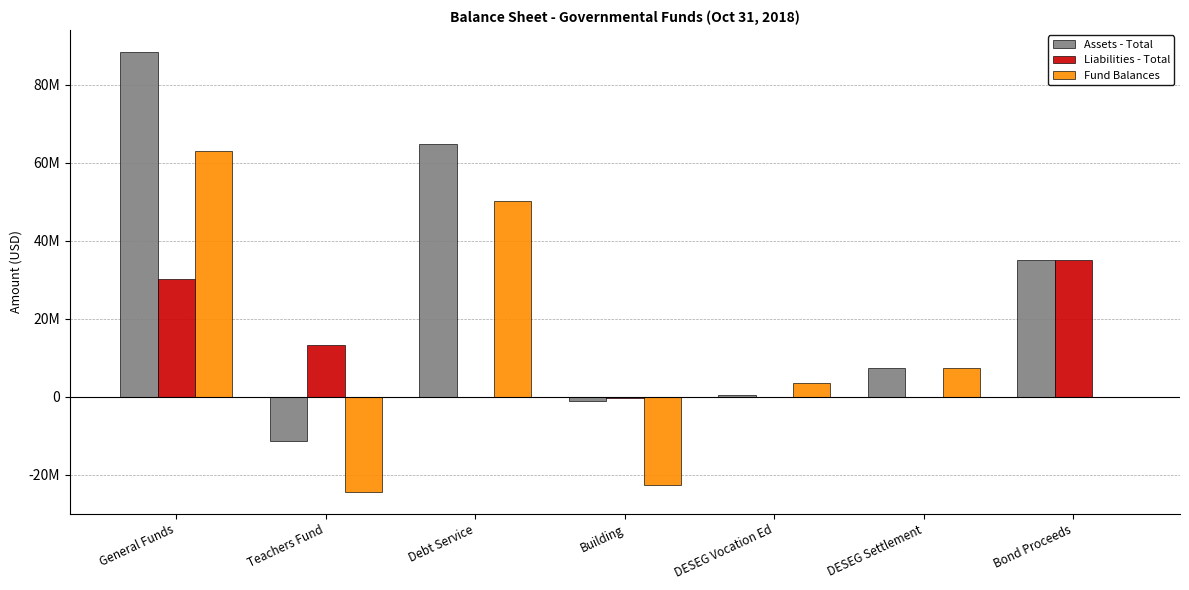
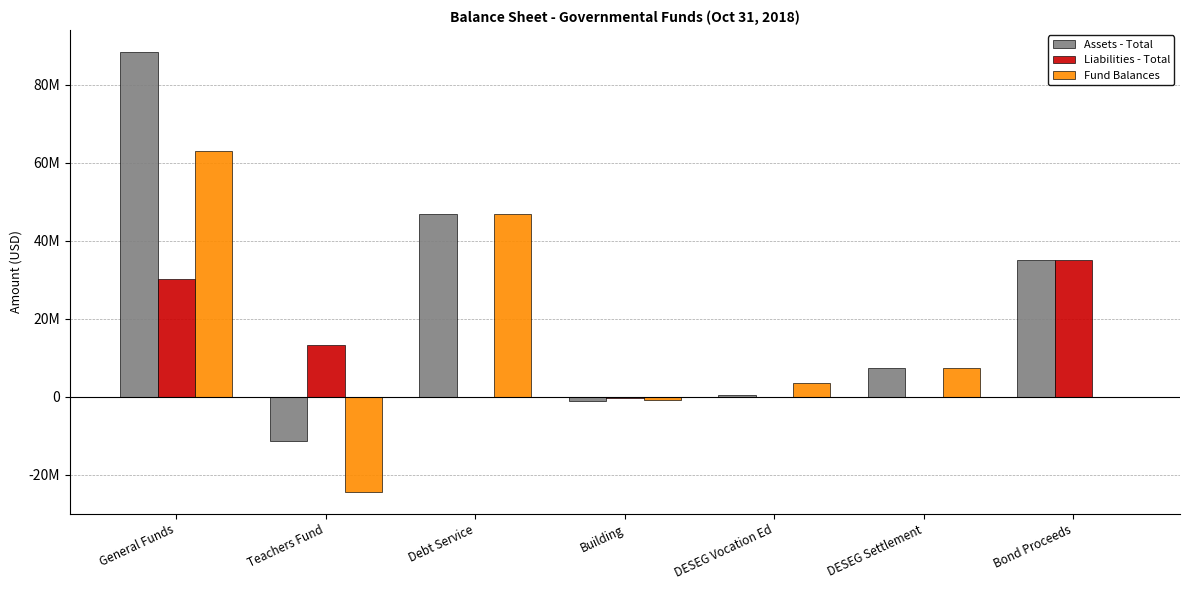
Assets - Total, Debt Service: 65000000 -> 47000000
Fund Balances, Debt Service: 50000000 -> 47000000
Fund Balances, Building: -23000000 -> -1000000
